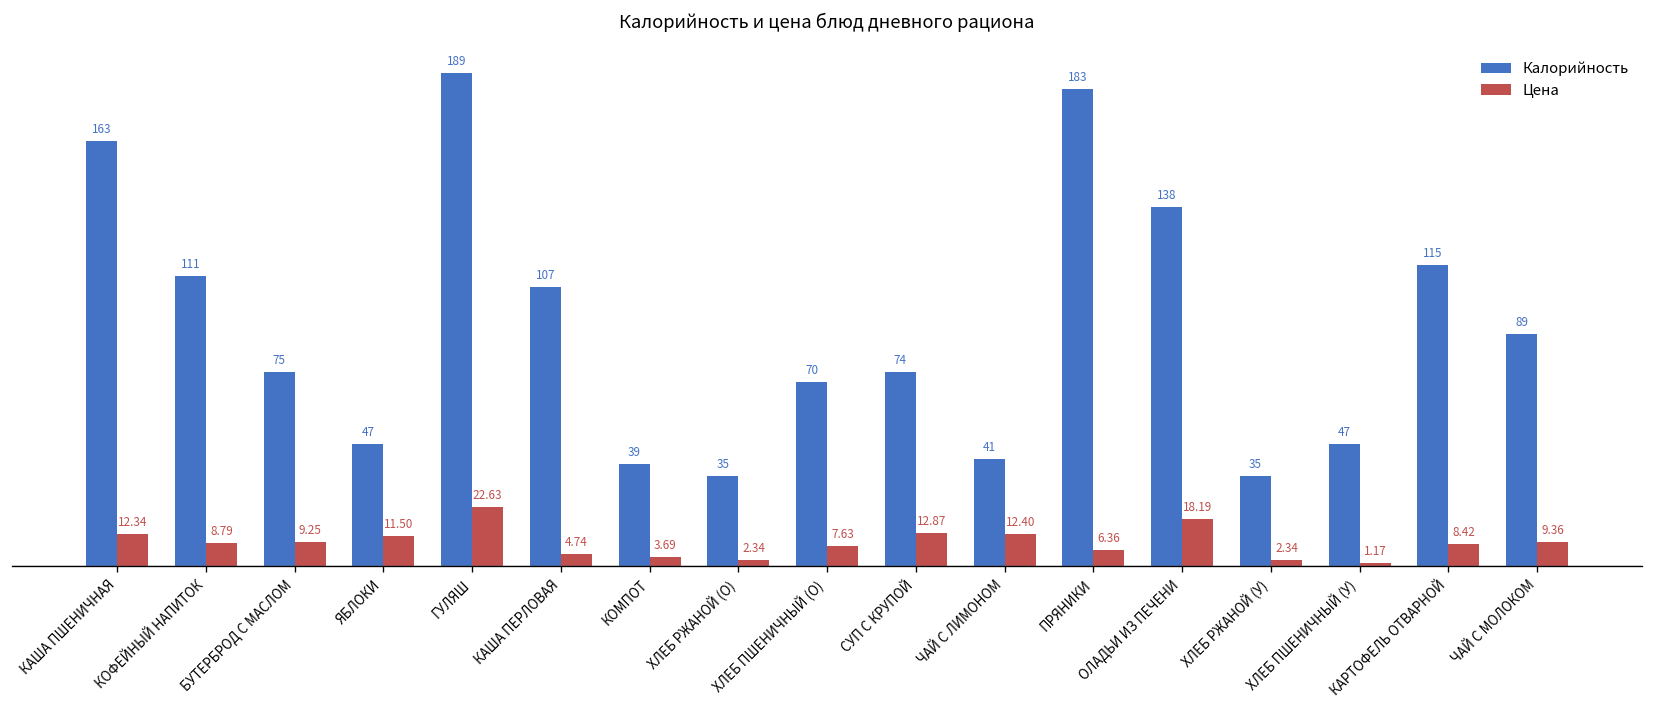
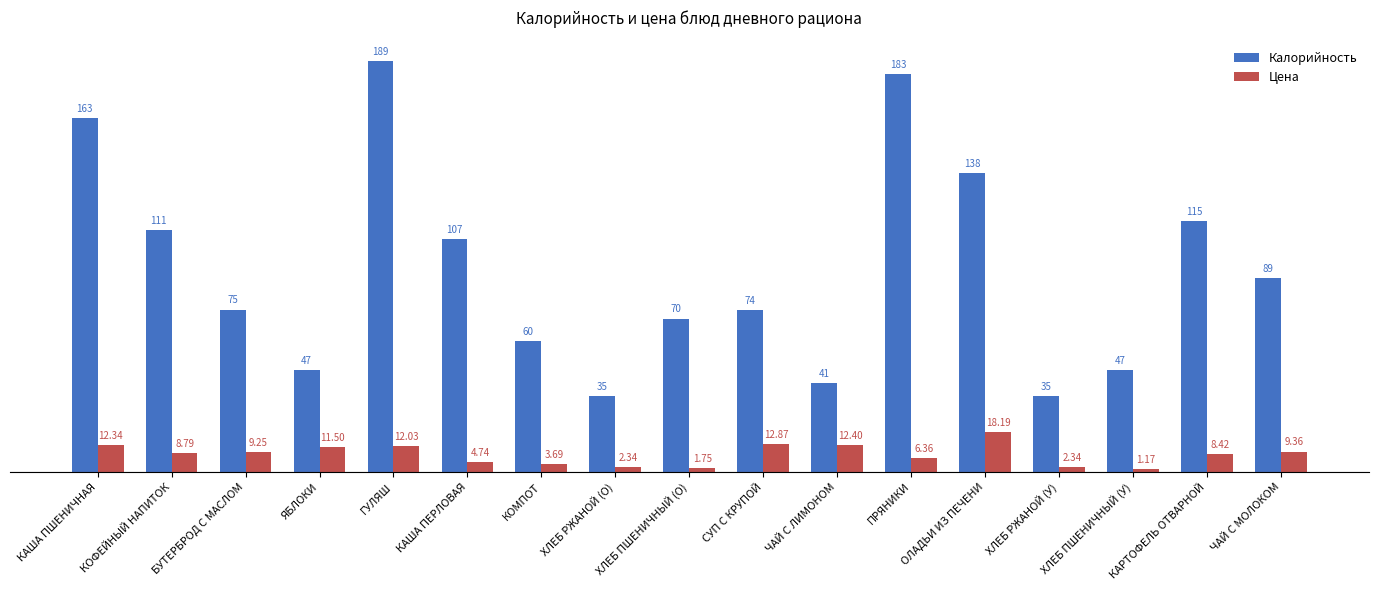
Цена, ГУЛЯШ: 22.63 -> 12.03
Калорийность, КОМПОТ: 39 -> 60
Цена, ХЛЕБ ПШЕНИЧНЫЙ (О): 7.63 -> 1.75
